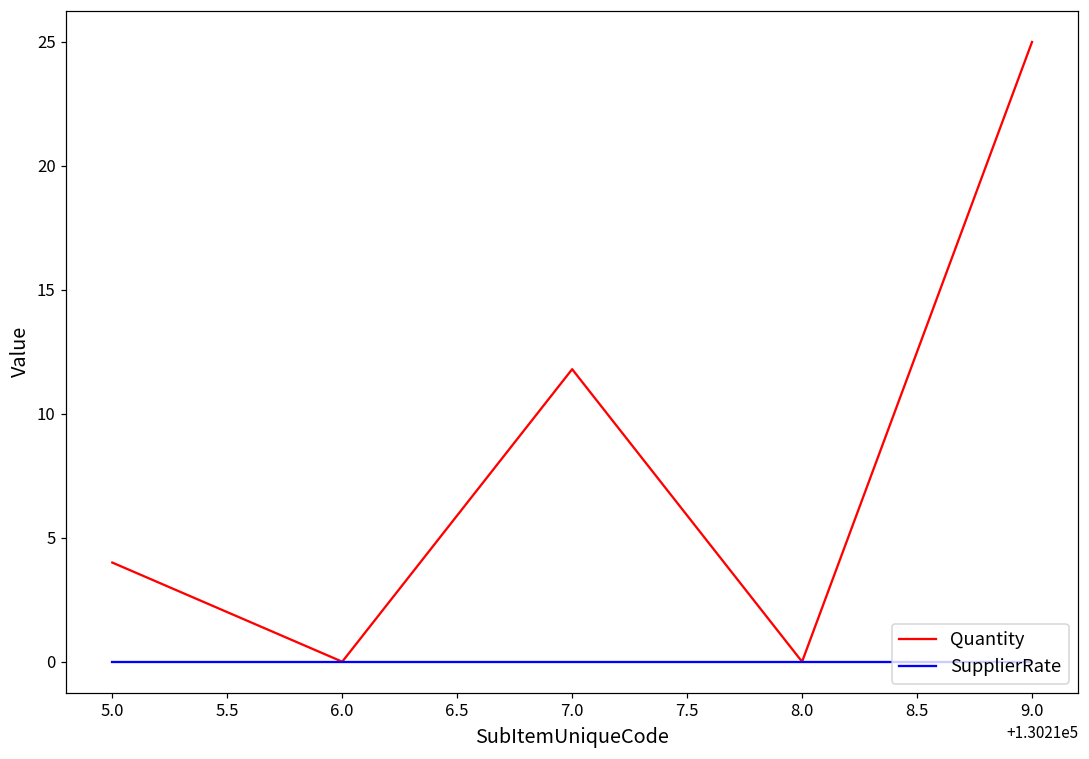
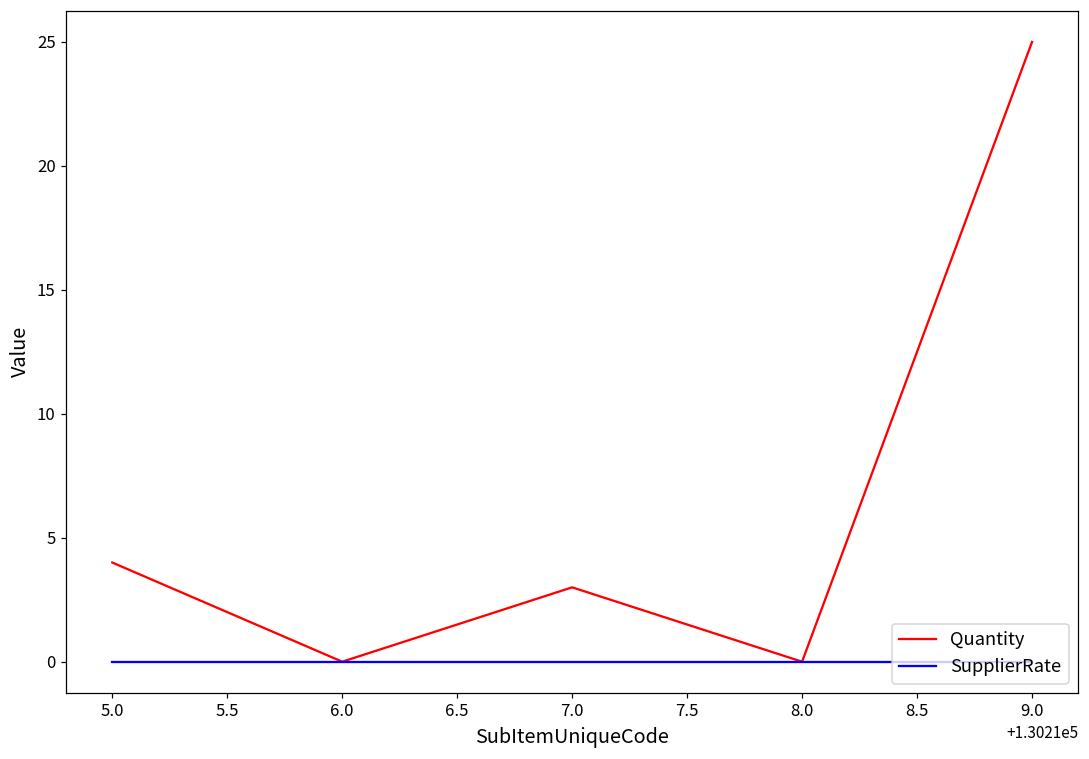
Quantity, 7.0: 11.8 -> 3.0
